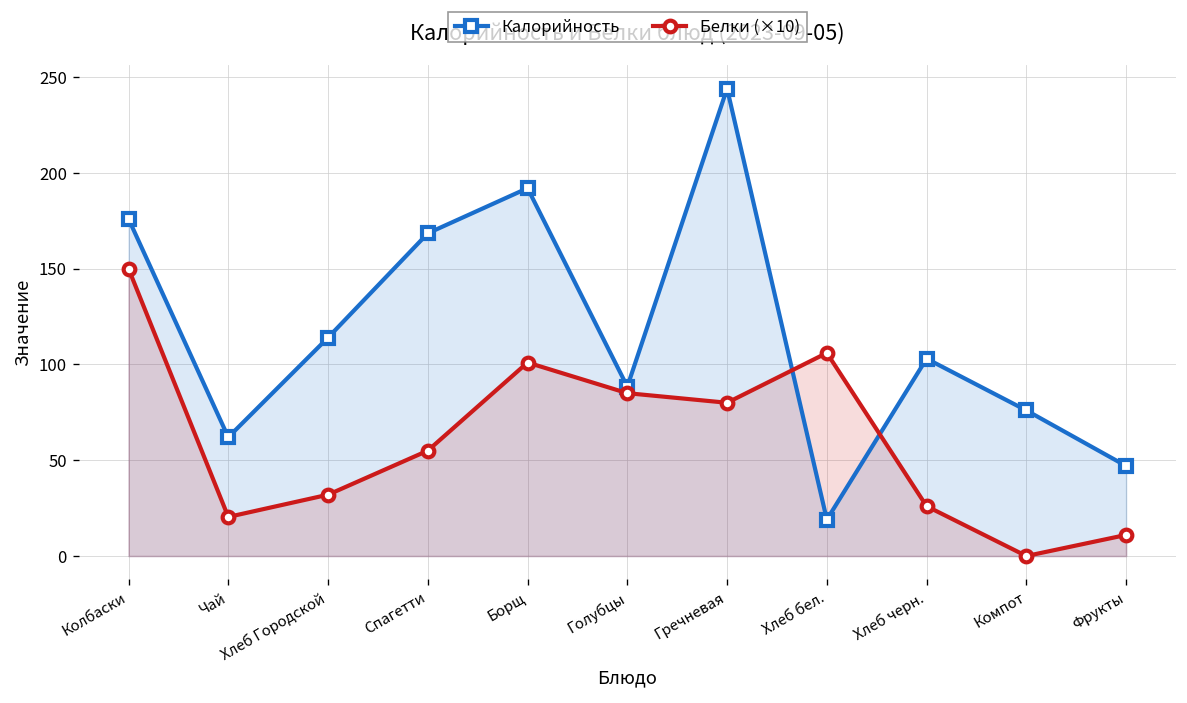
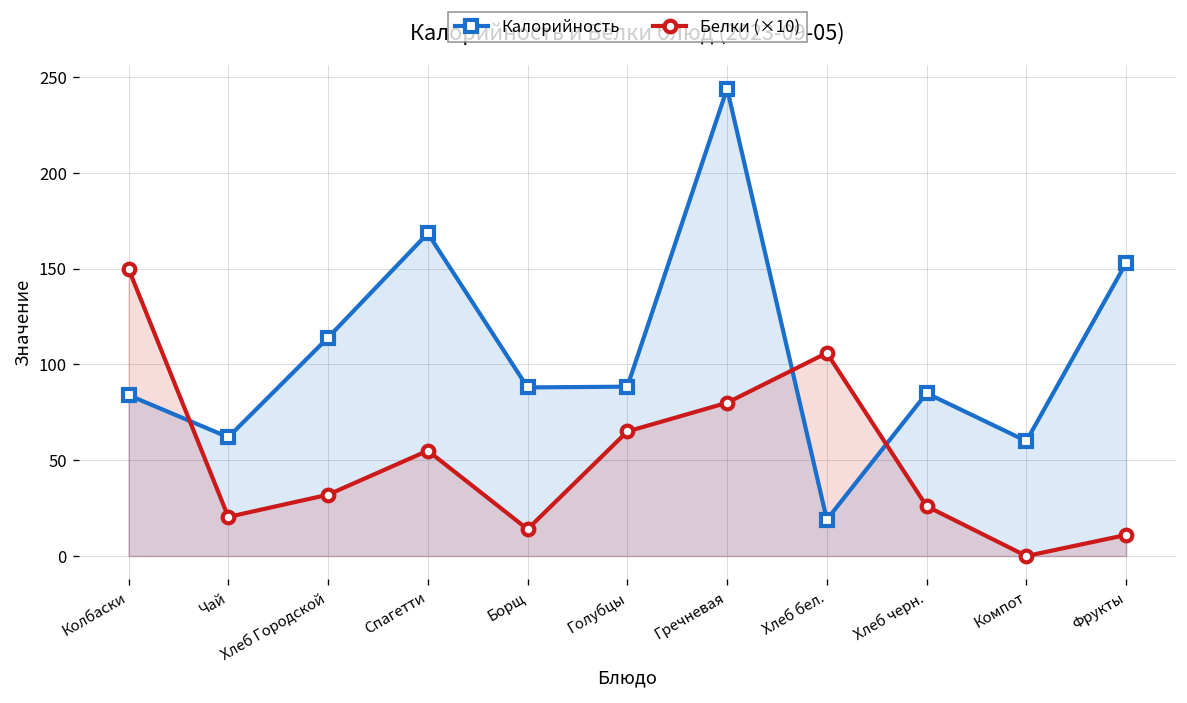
Калорийность, Колбаски: 176 -> 84
Калорийность, Борщ: 192 -> 88
Белки (×10), Борщ: 101 -> 14
Белки (×10), Голубцы: 85 -> 65
Калорийность, Хлеб черн.: 103 -> 85
Калорийность, Компот: 76 -> 60
Калорийность, Фрукты: 47 -> 153
